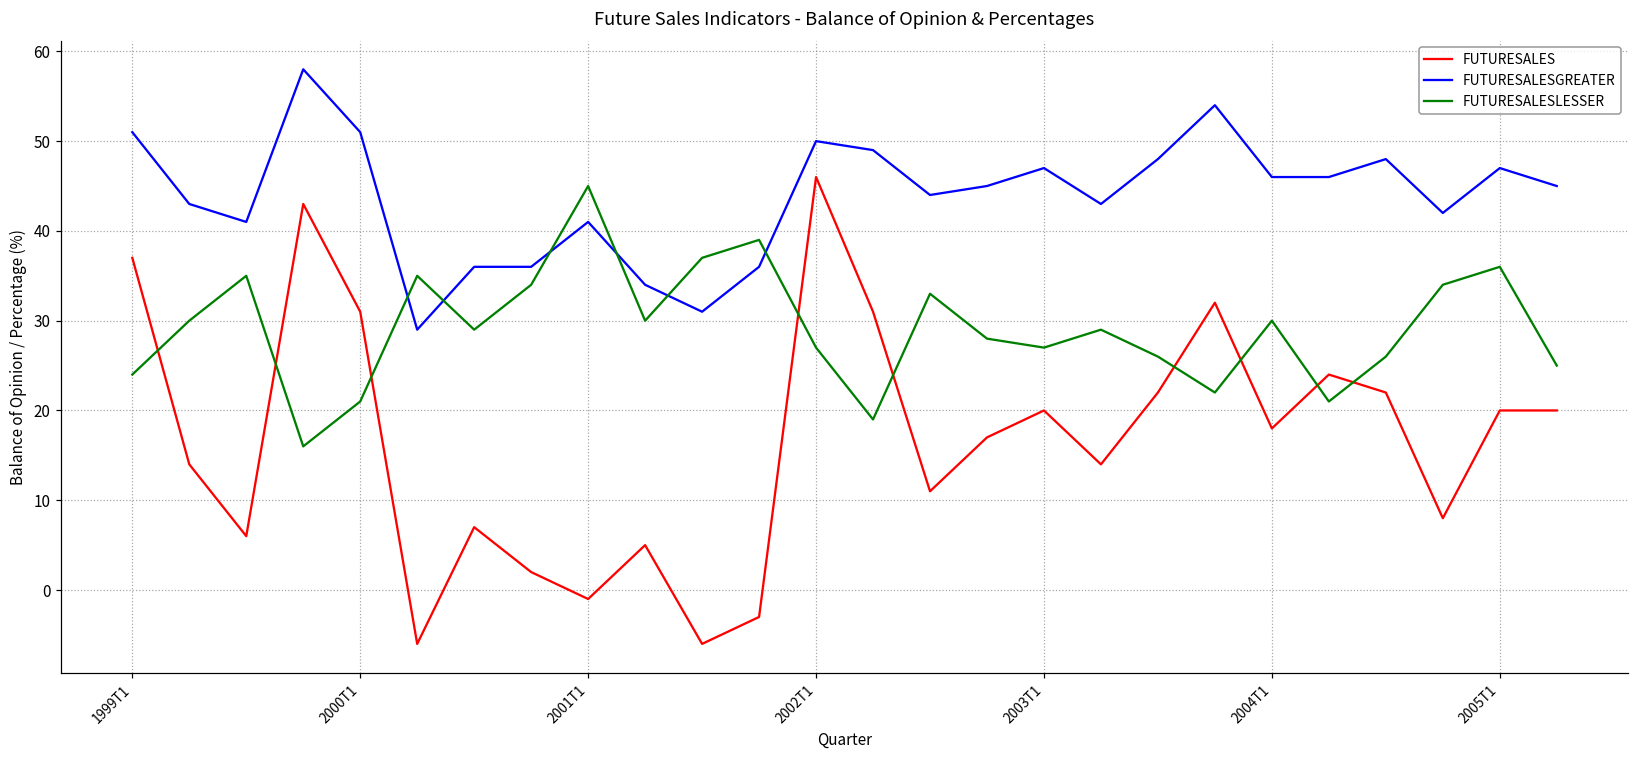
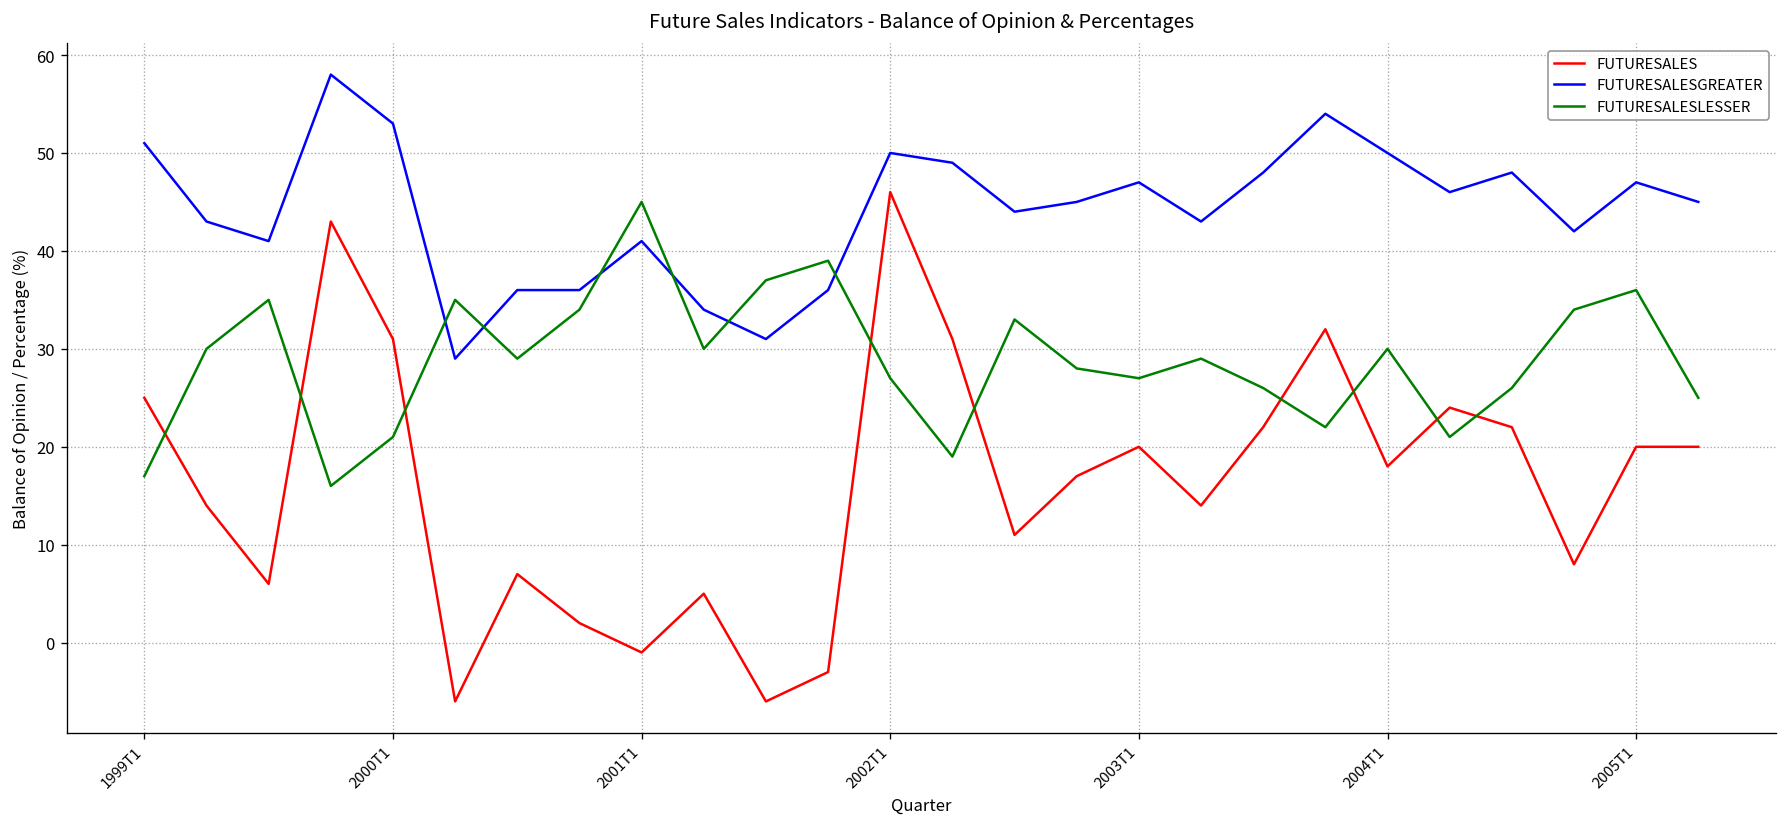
FUTURESALES, 1999T1: 37 -> 25
FUTURESALESLESSER, 1999T1: 24 -> 17
FUTURESALESGREATER, 2000T1: 51 -> 53
FUTURESALESGREATER, 2004T1: 46 -> 50
